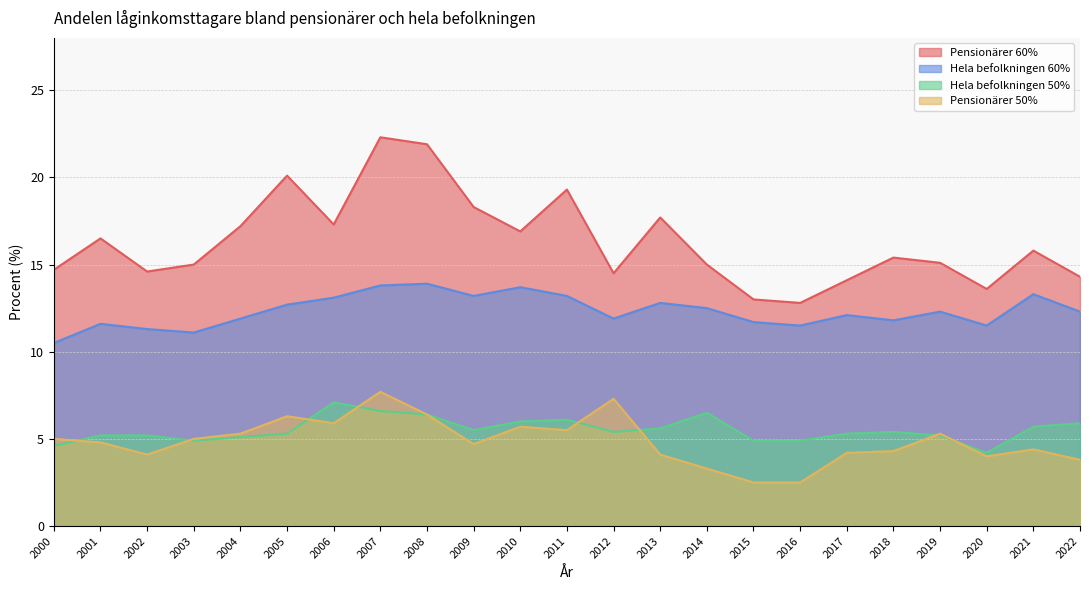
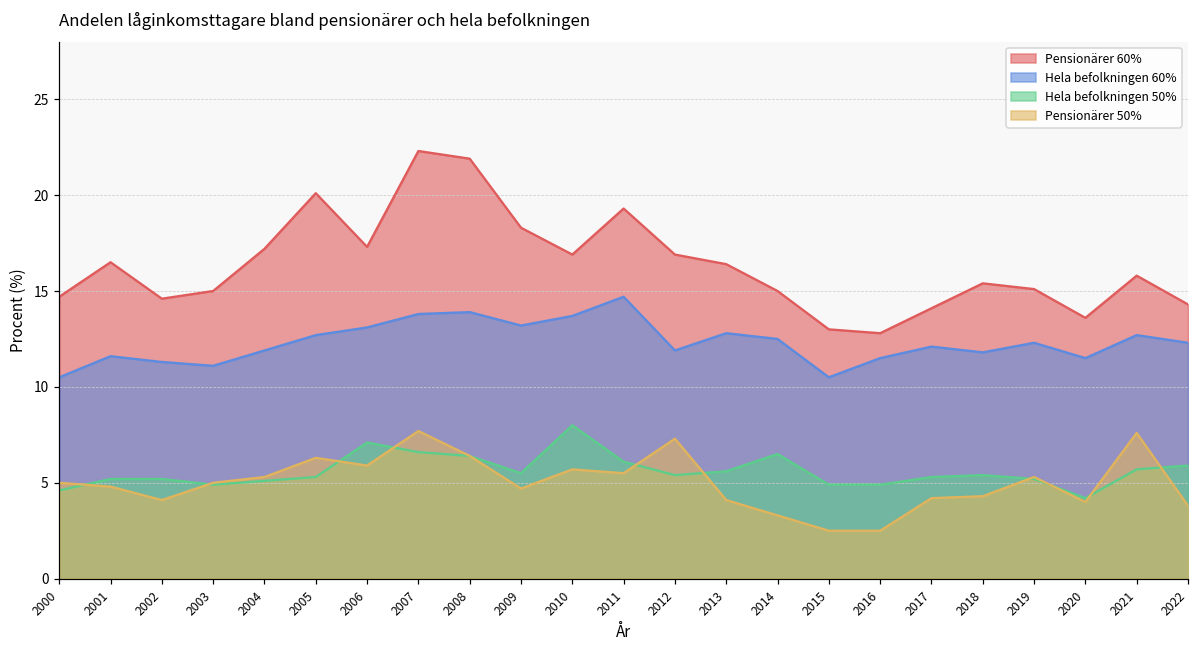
Hela befolkningen 50%, 2010: 6 -> 8
Hela befolkningen 60%, 2011: 13.2 -> 14.7
Pensionärer 60%, 2012: 14.5 -> 16.9
Pensionärer 60%, 2013: 17.7 -> 16.4
Hela befolkningen 60%, 2015: 11.7 -> 10.5
Hela befolkningen 60%, 2021: 13.3 -> 12.7
Pensionärer 50%, 2021: 4.4 -> 7.6
